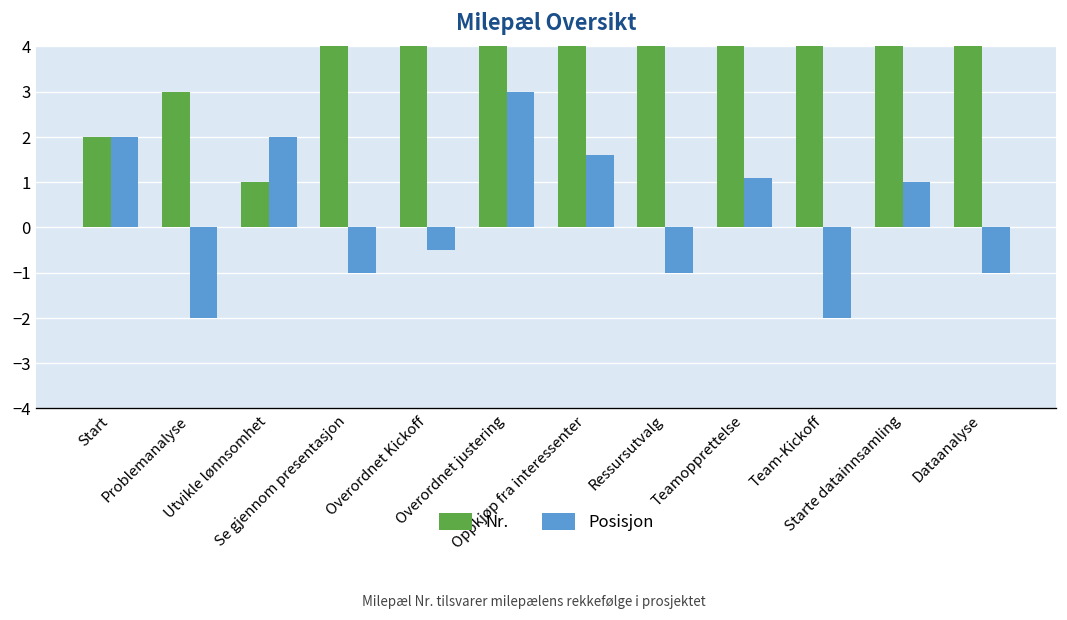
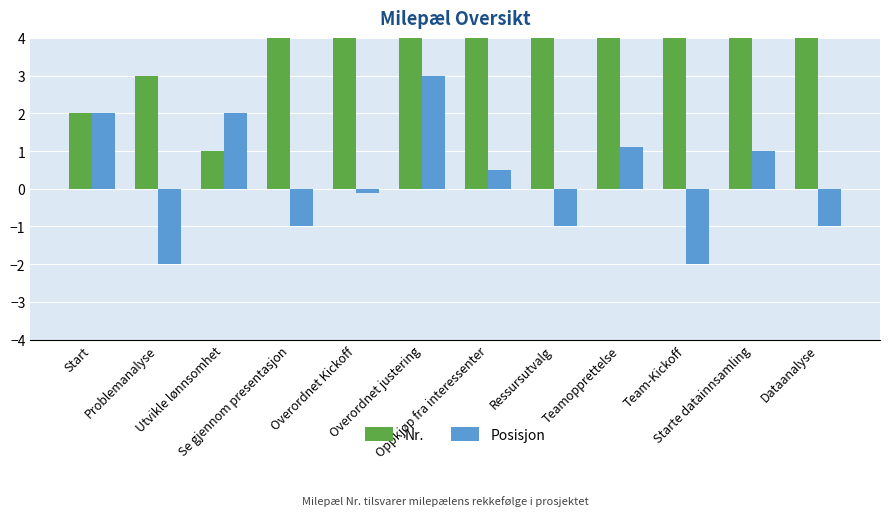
Posisjon, Overordnet Kickoff: -0.5 -> -0.1
Posisjon, Oppkjøp fra interessenter: 1.6 -> 0.5
